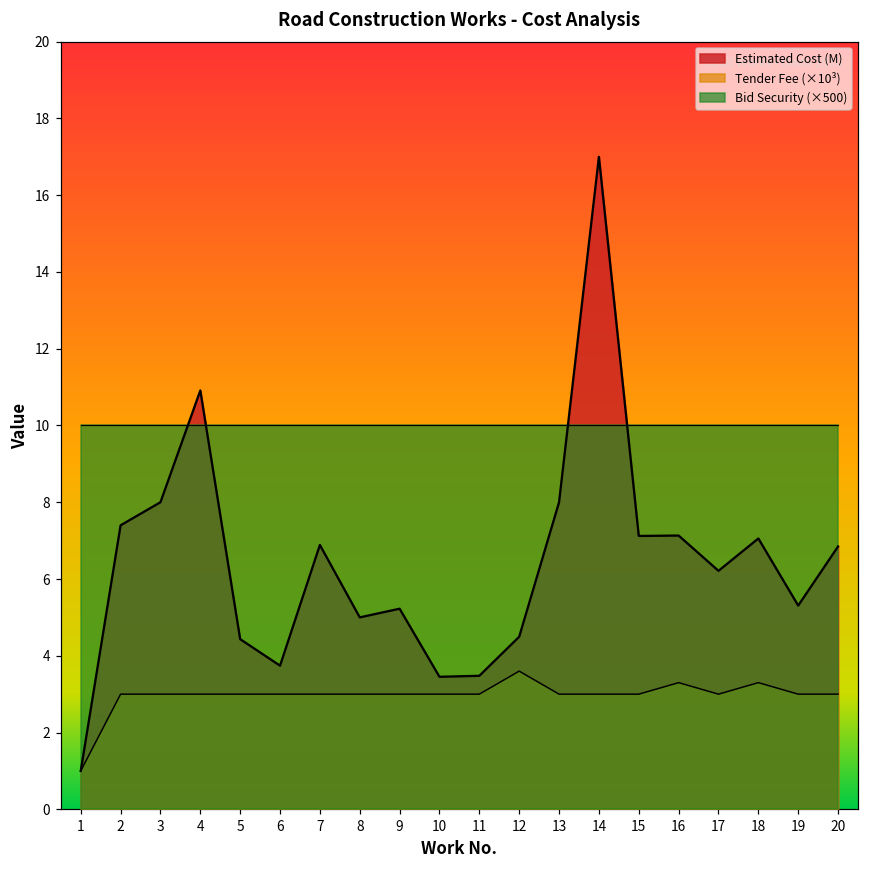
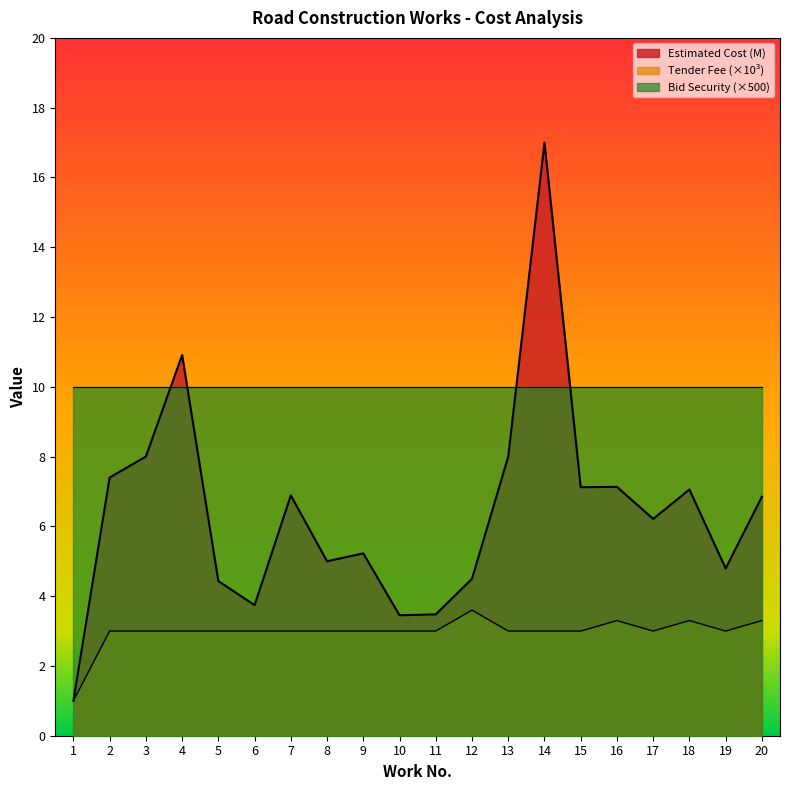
Estimated Cost (M), 19: 5.3 -> 4.8
Tender Fee (×10³), 20: 3.0 -> 3.3
